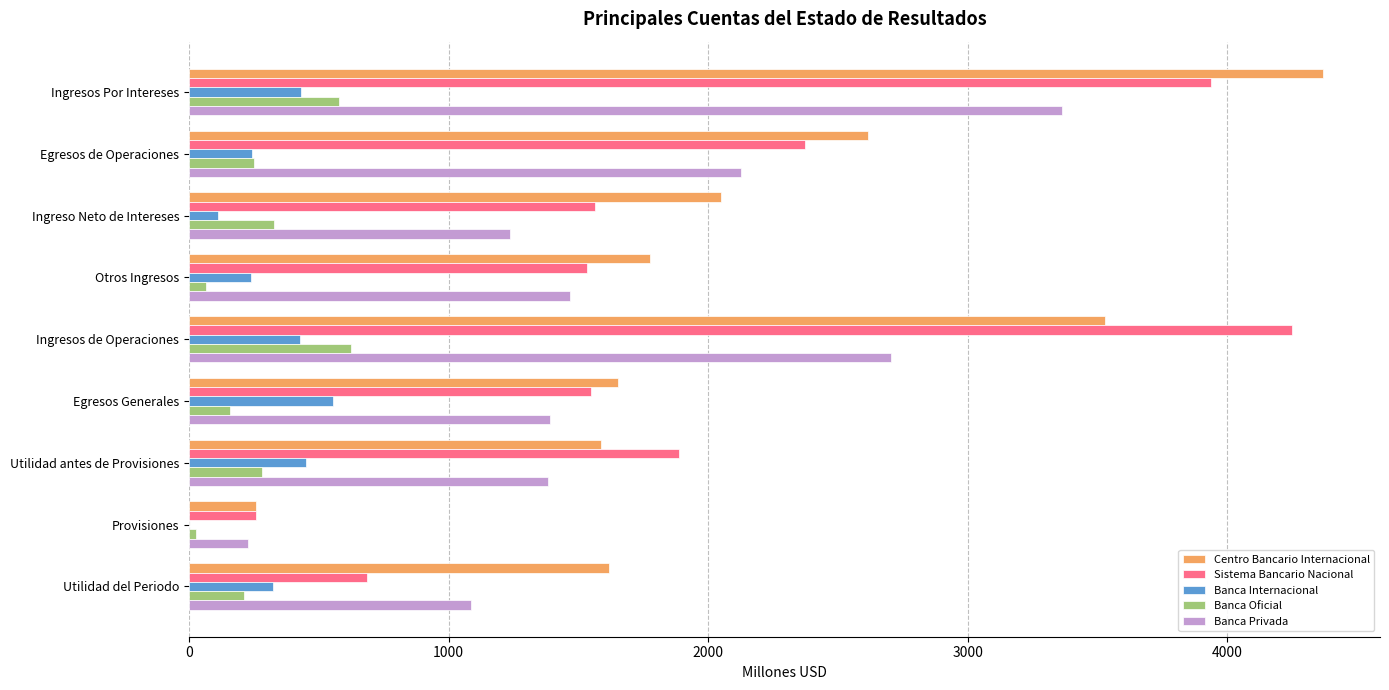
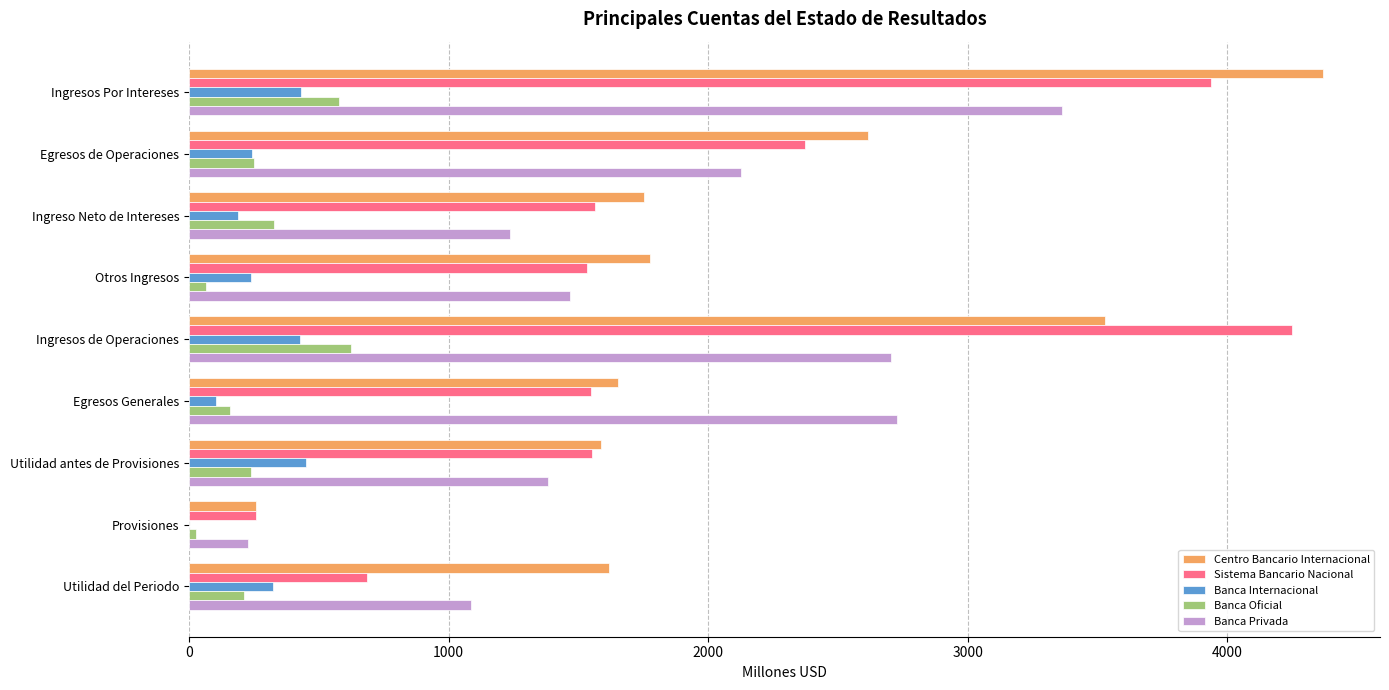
Centro Bancario Internacional, Ingreso Neto de Intereses: 2050 -> 1750
Banca Internacional, Ingreso Neto de Intereses: 110 -> 190
Banca Internacional, Egresos Generales: 560 -> 100
Banca Privada, Egresos Generales: 1390 -> 2730
Sistema Bancario Nacional, Utilidad antes de Provisiones: 1890 -> 1550
Banca Oficial, Utilidad antes de Provisiones: 280 -> 240
